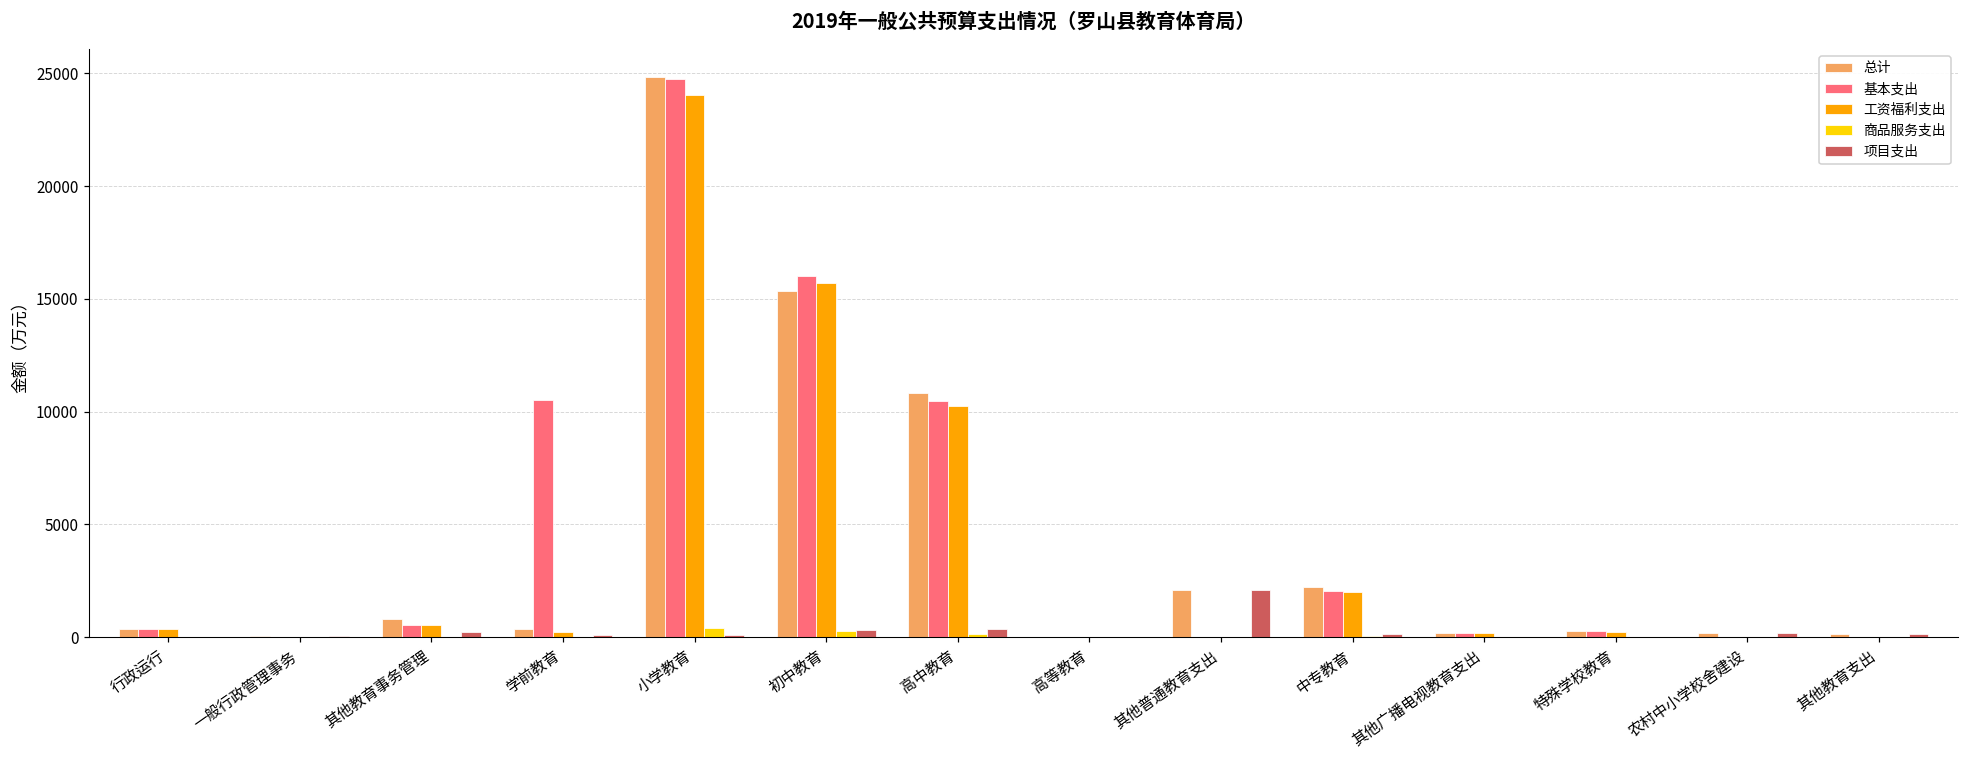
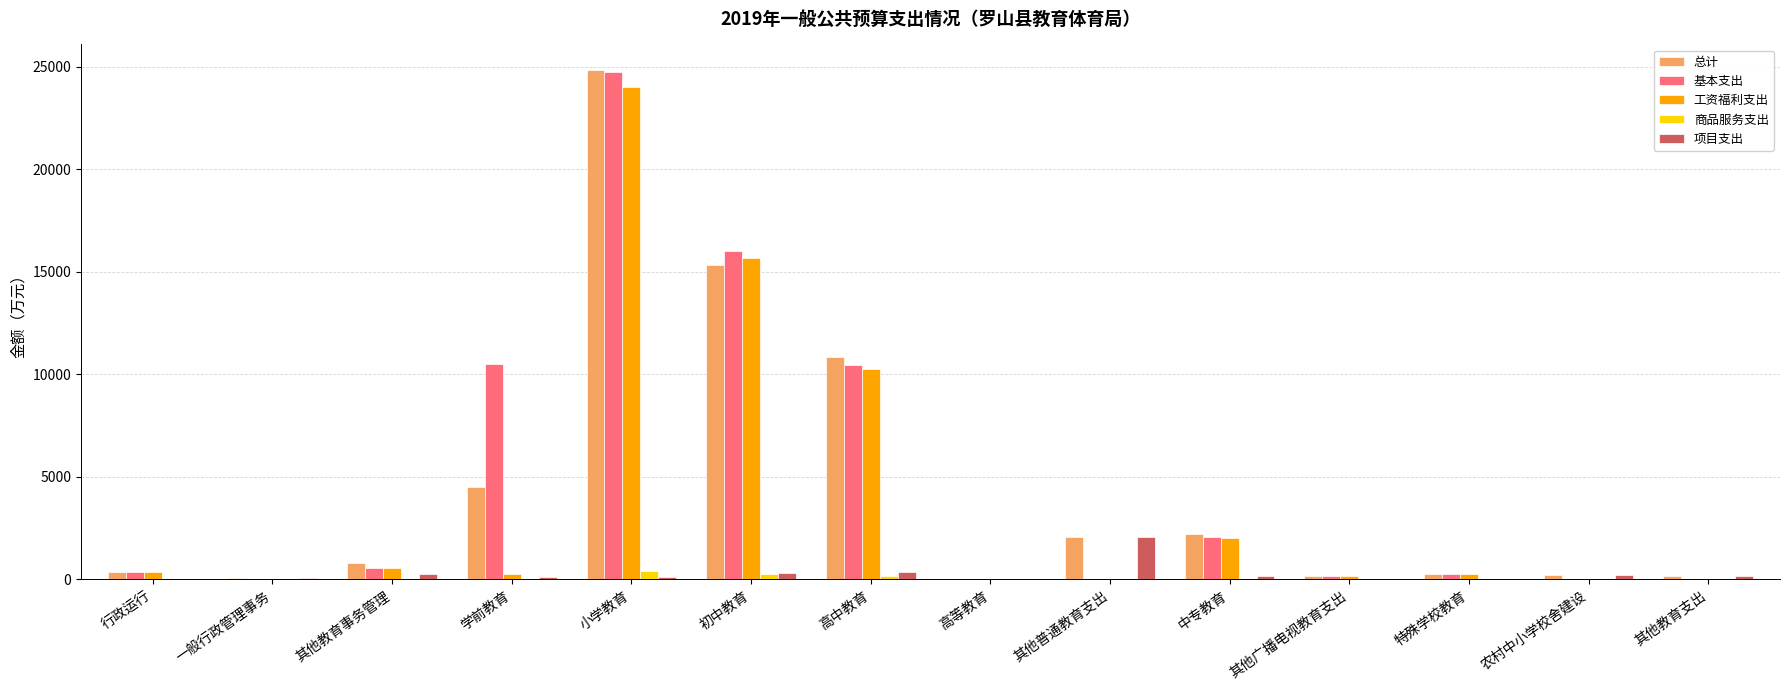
总计, 学前教育: 400 -> 4500
